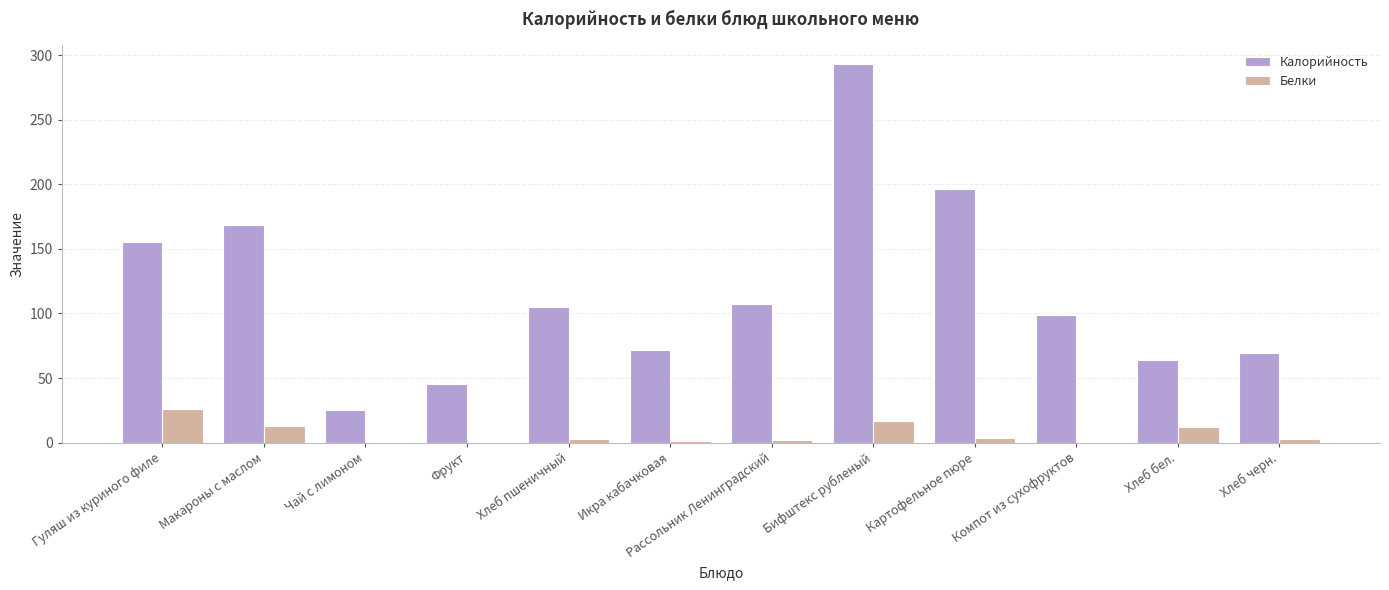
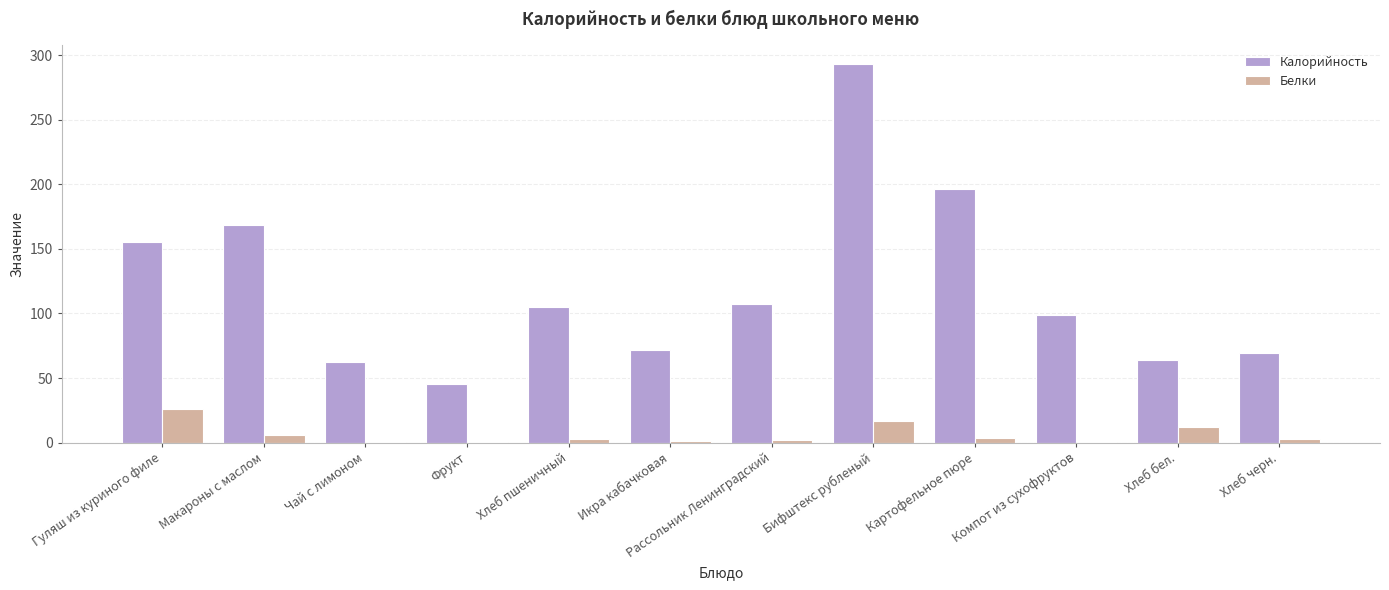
Белки, Макароны с маслом: 13 -> 6
Калорийность, Чай с лимоном: 25 -> 63
